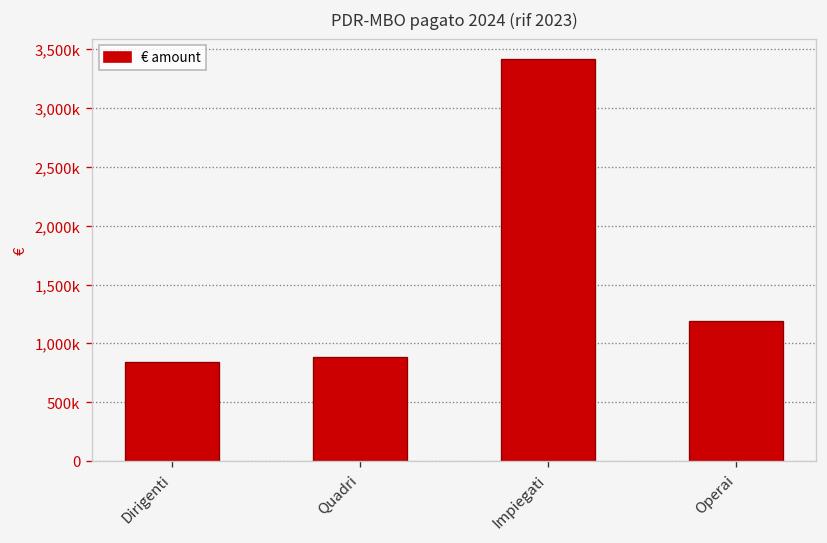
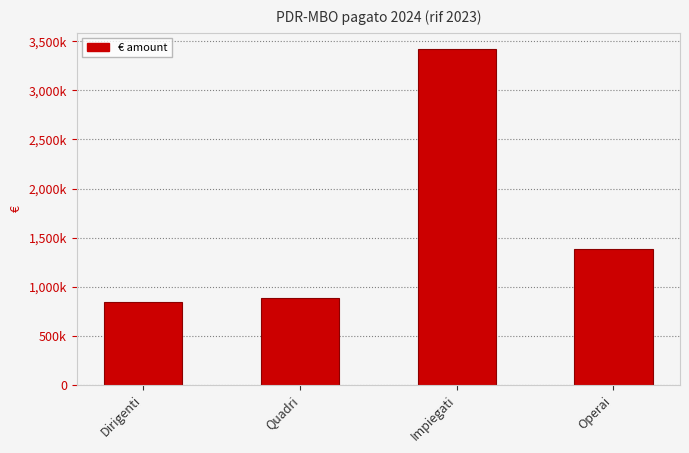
Operai: 1,200,000 -> 1,400,000
